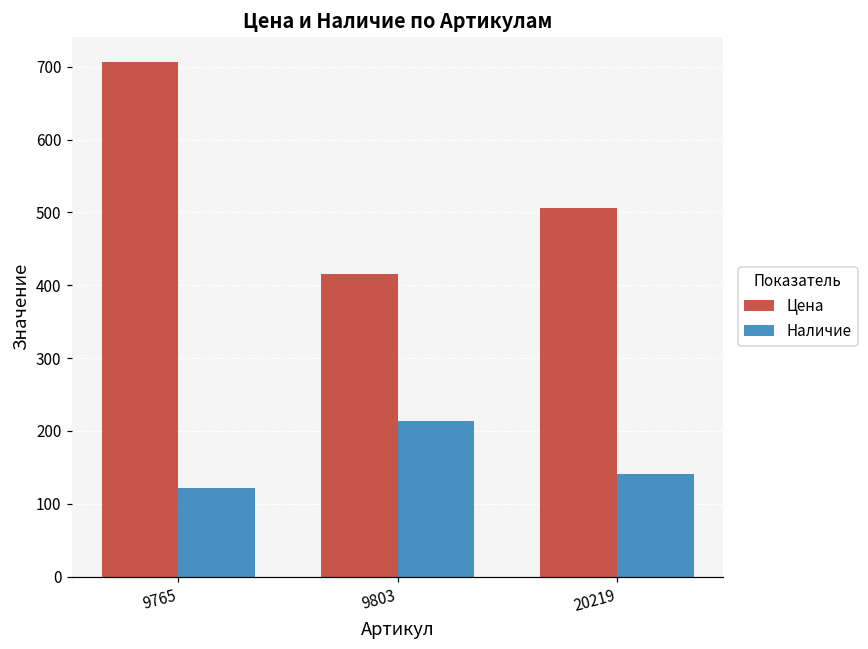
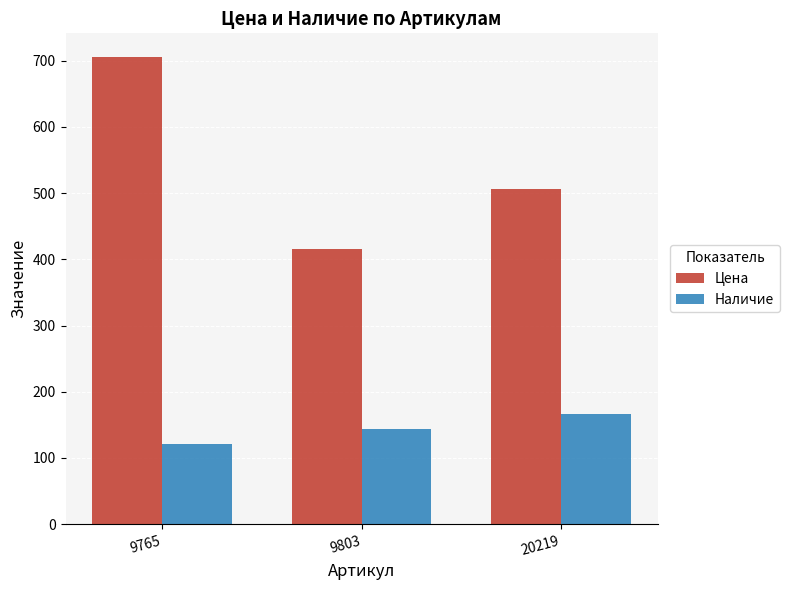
Наличие, 9803: 210 -> 140
Наличие, 20219: 140 -> 170
